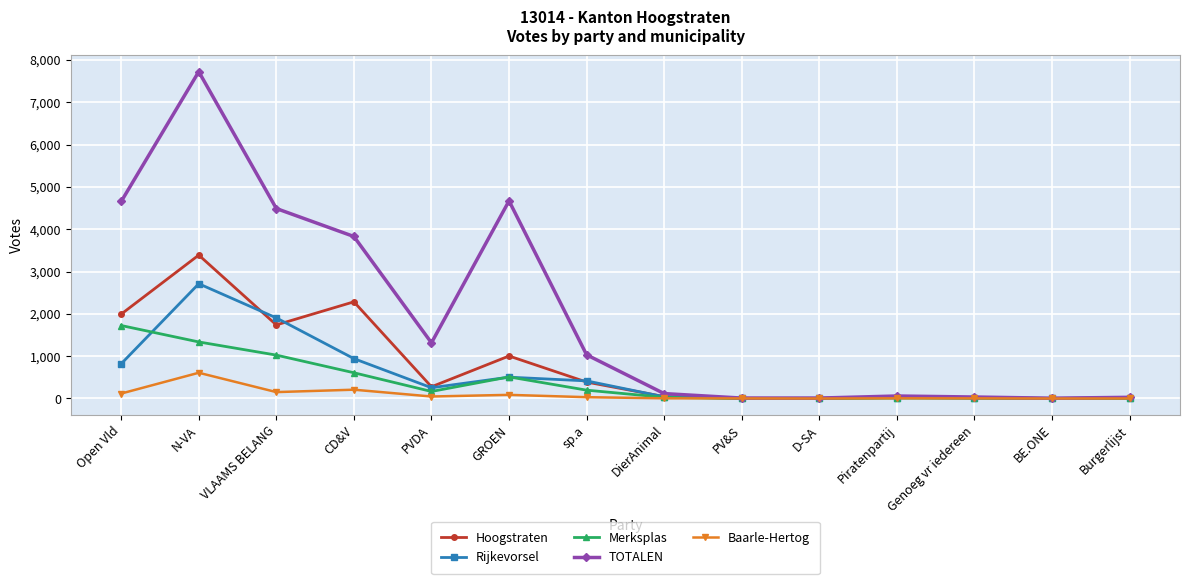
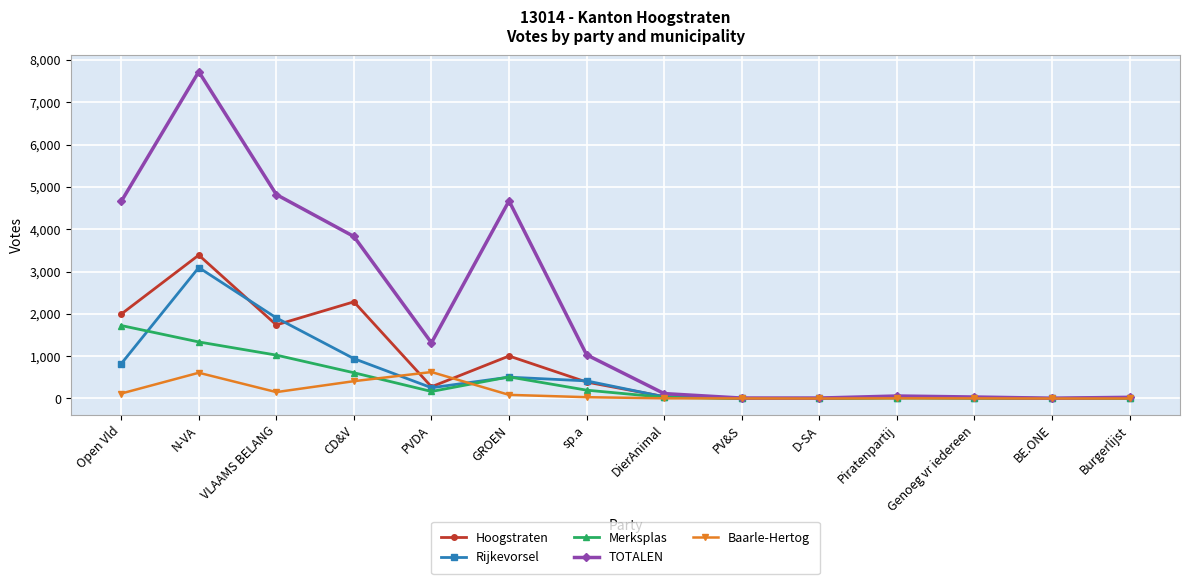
Rijkevorsel, N-VA: 2,700 -> 3,100
TOTALEN, VLAAMS BELANG: 4,500 -> 4,800
Baarle-Hertog, CD&V: 200 -> 400
Baarle-Hertog, PVDA: 0 -> 600
